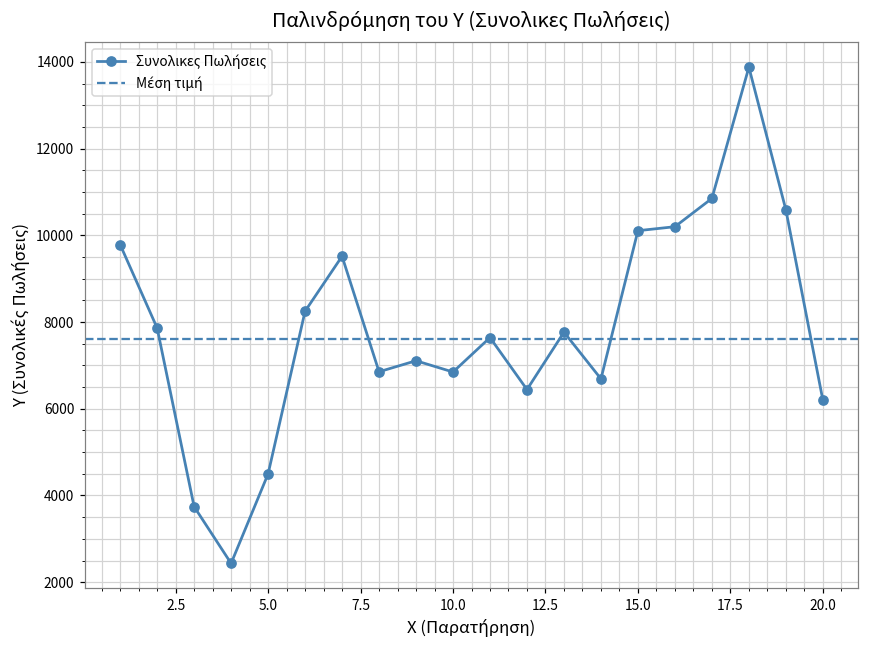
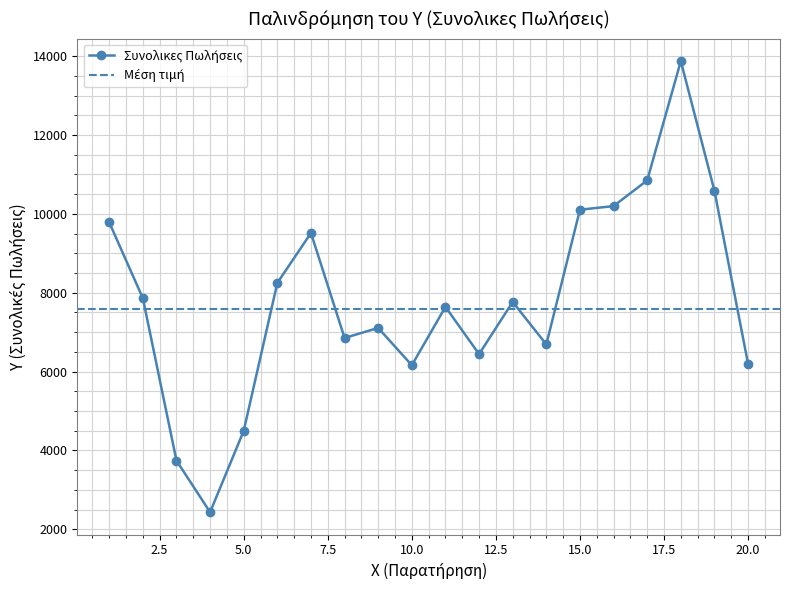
10.0: 6800 -> 6200
